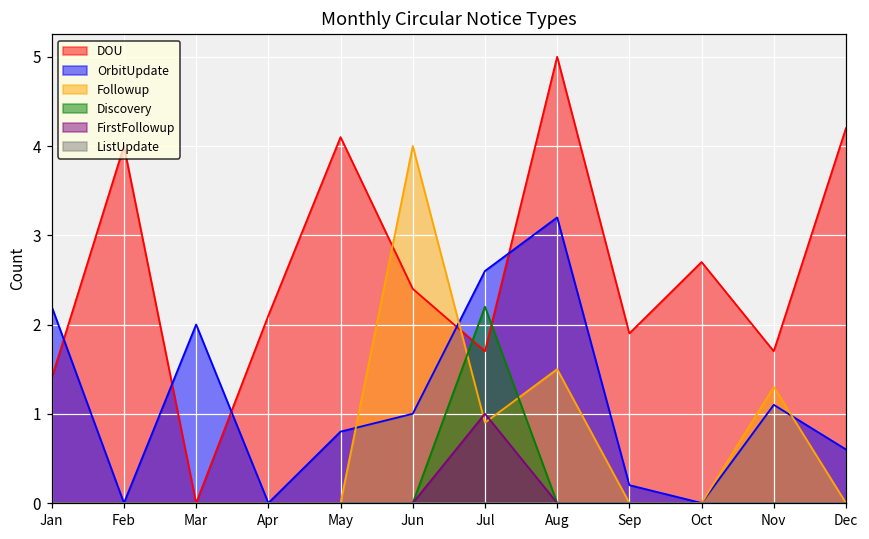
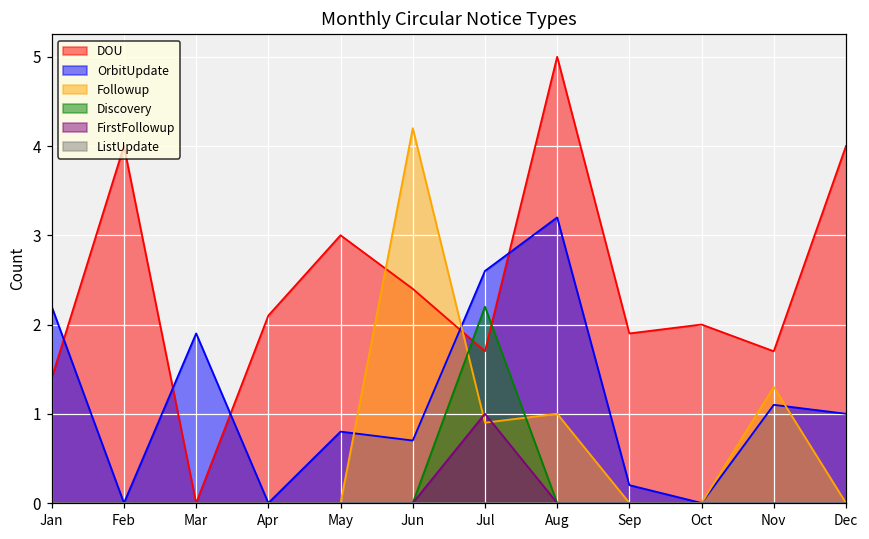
OrbitUpdate, Mar: 2.0 -> 1.9
DOU, May: 4.1 -> 3.0
OrbitUpdate, Jun: 1.0 -> 0.7
Followup, Jun: 4.0 -> 4.2
Followup, Aug: 1.5 -> 1.0
DOU, Oct: 2.7 -> 2.0
DOU, Dec: 4.2 -> 4.0
OrbitUpdate, Dec: 0.6 -> 1.0
